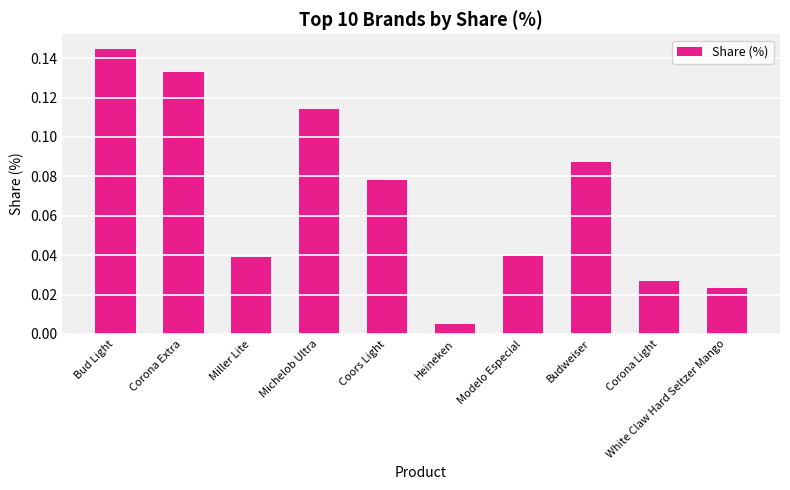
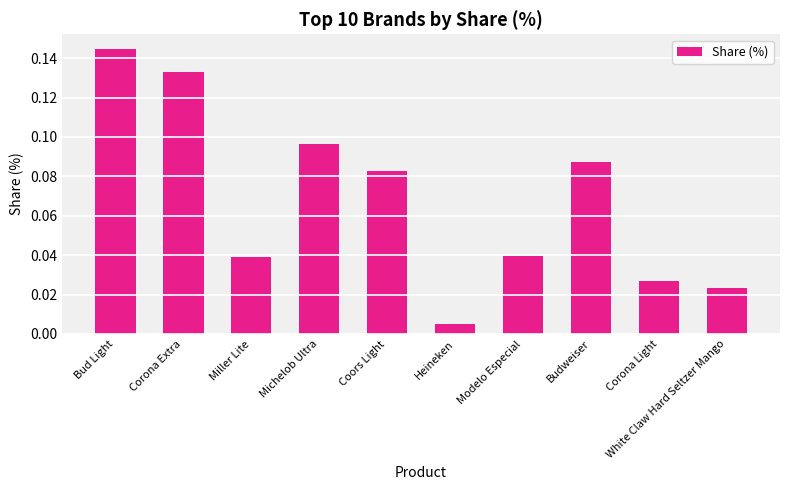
Michelob Ultra: 0.114 -> 0.096
Coors Light: 0.078 -> 0.083
